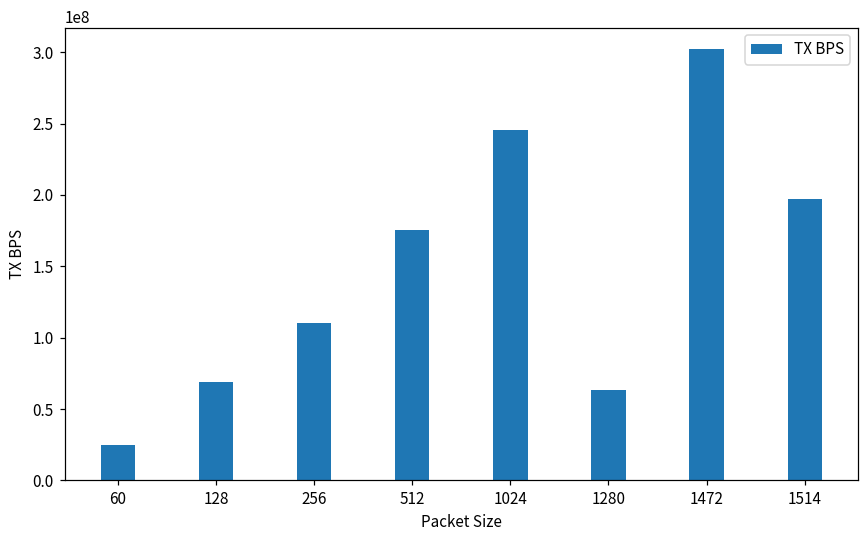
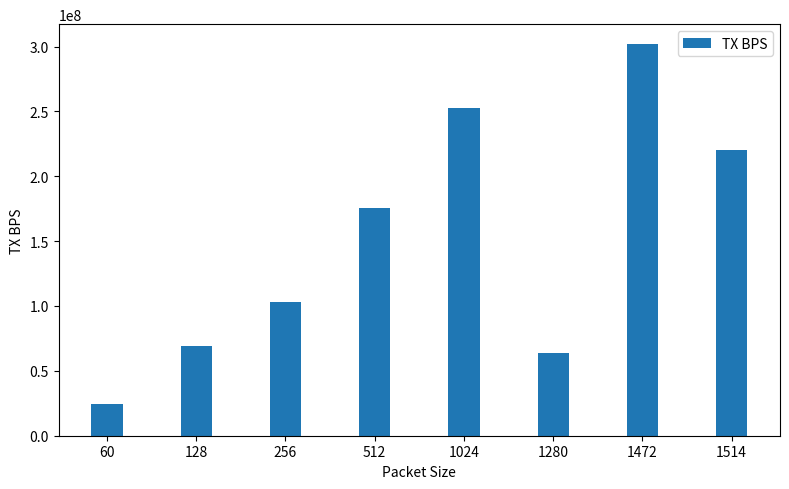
256: 110000000 -> 103000000
1024: 245000000 -> 253000000
1514: 197000000 -> 221000000
